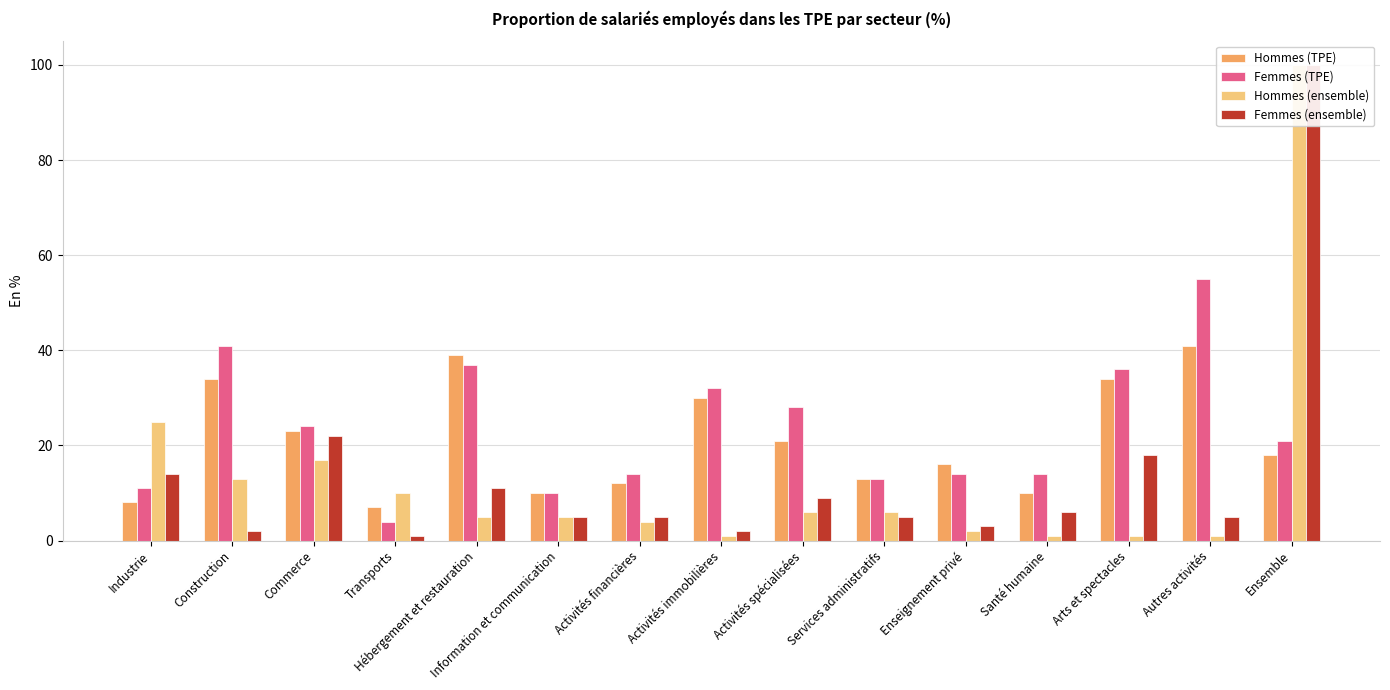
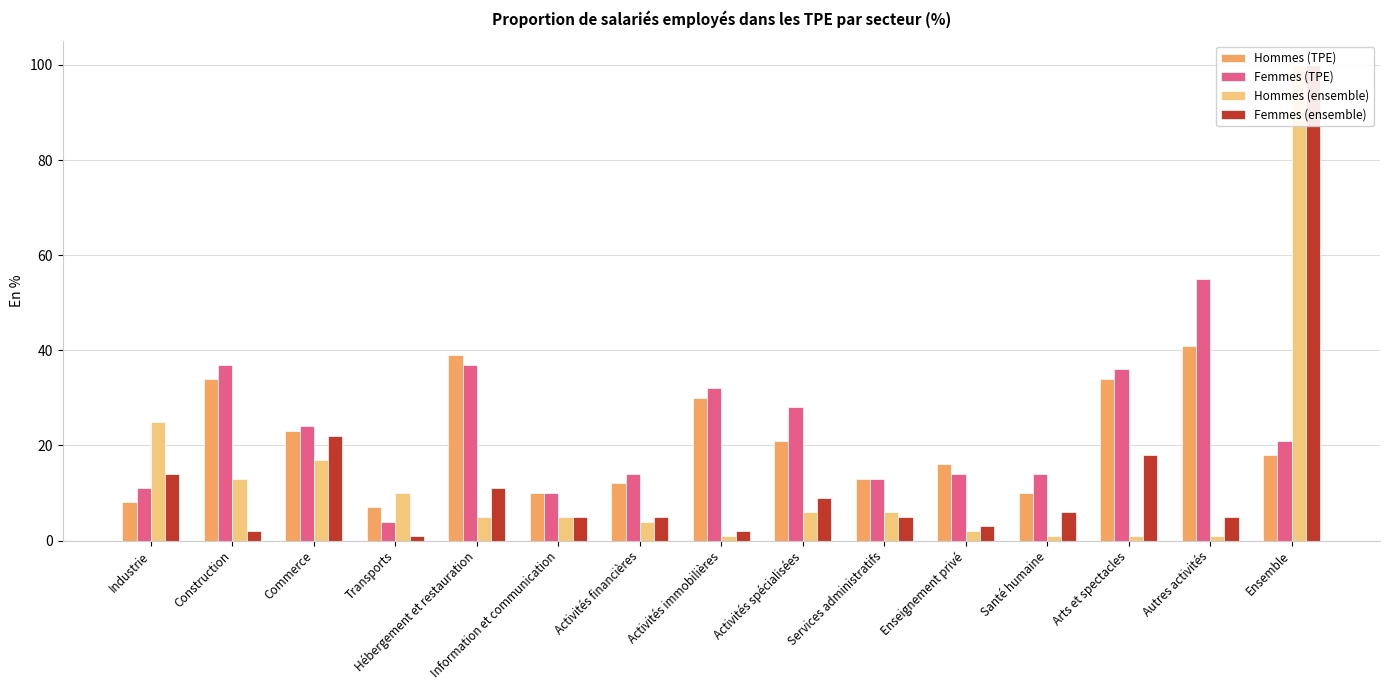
Femmes (TPE), Construction: 41 -> 37
